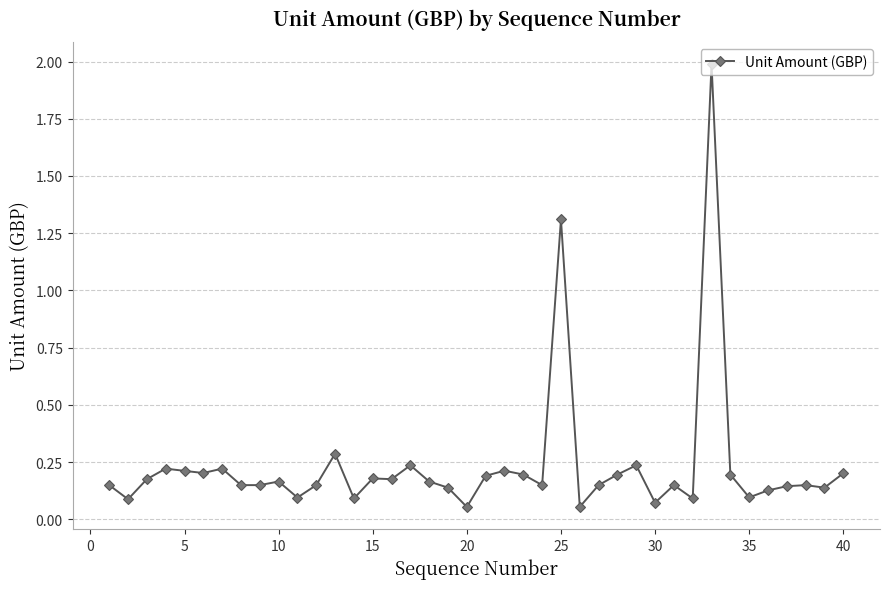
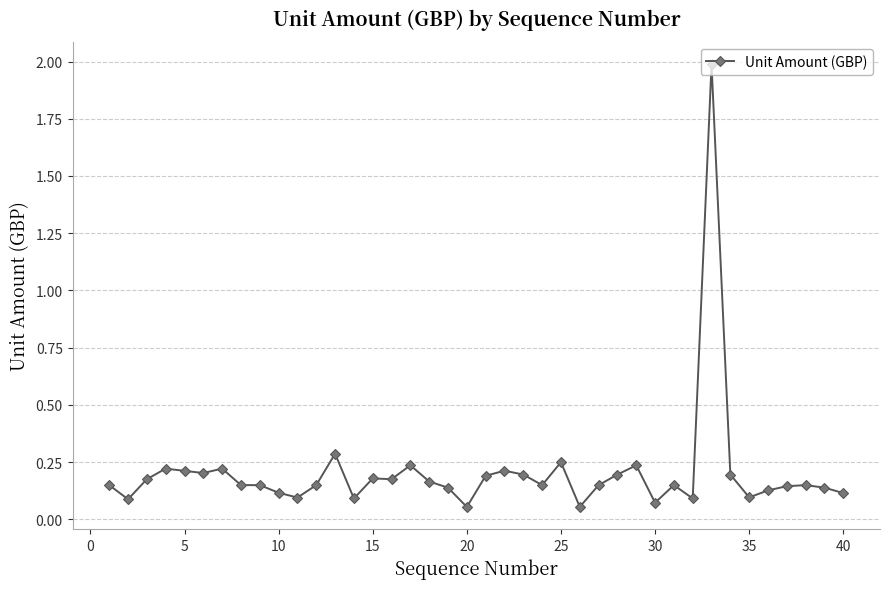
10: 0.17 -> 0.12
25: 1.31 -> 0.25
40: 0.20 -> 0.11
